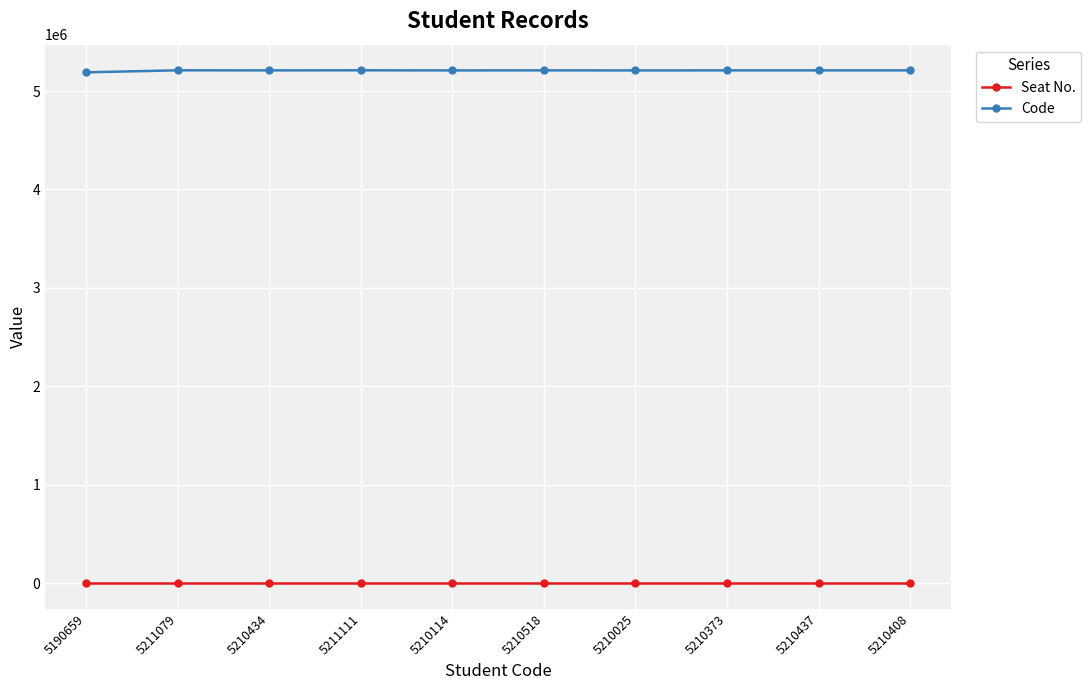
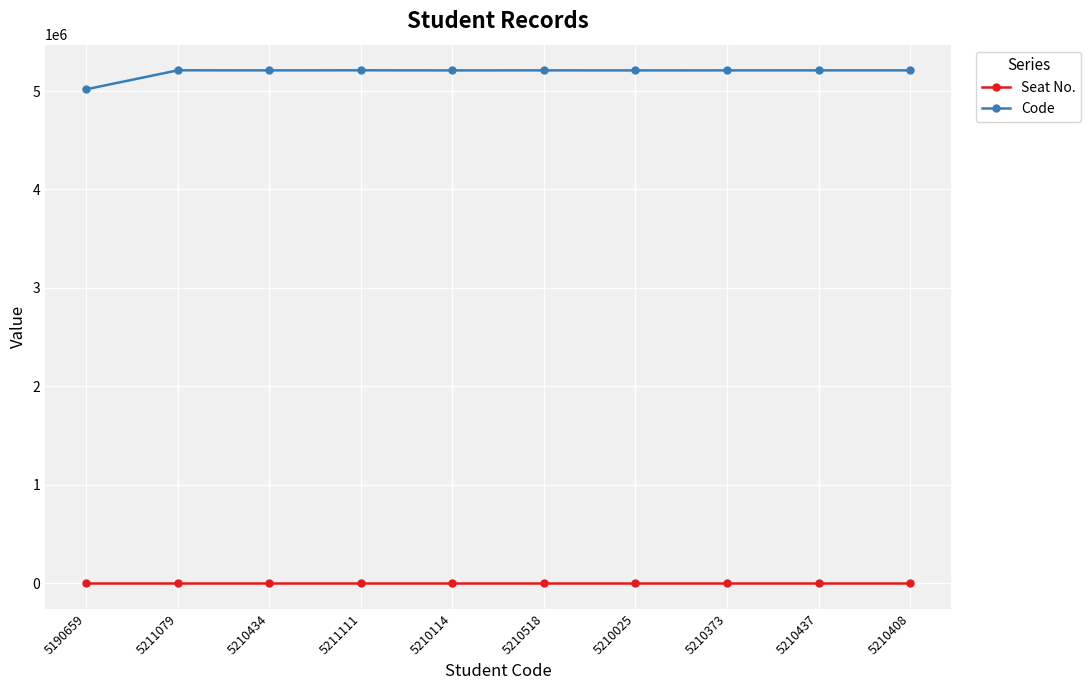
Code, 5190659: 5200000 -> 5000000
